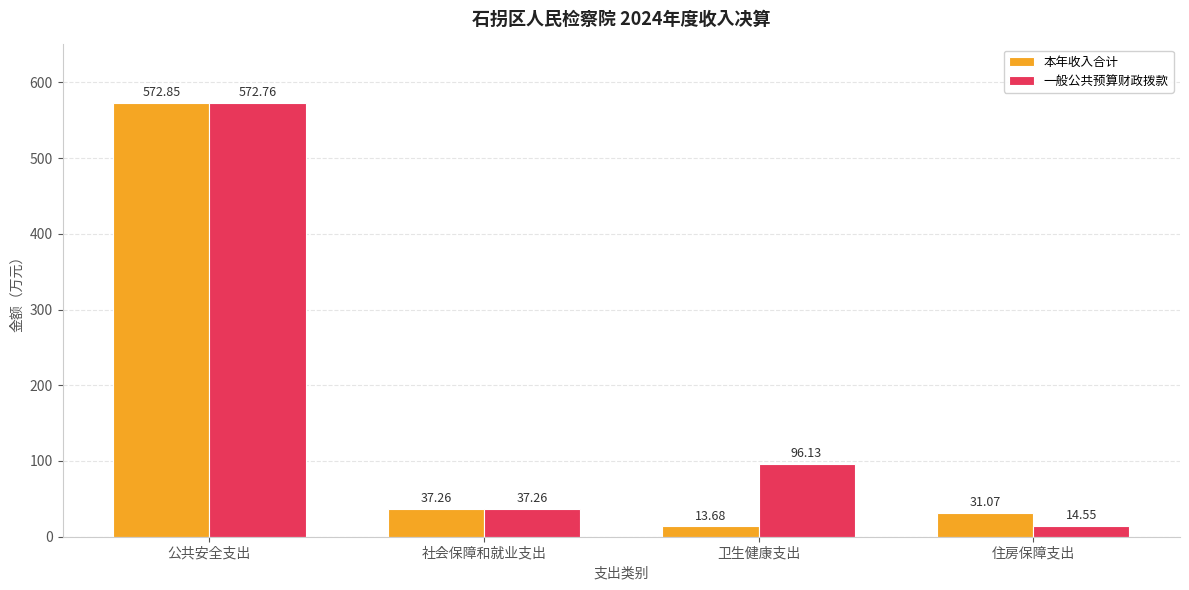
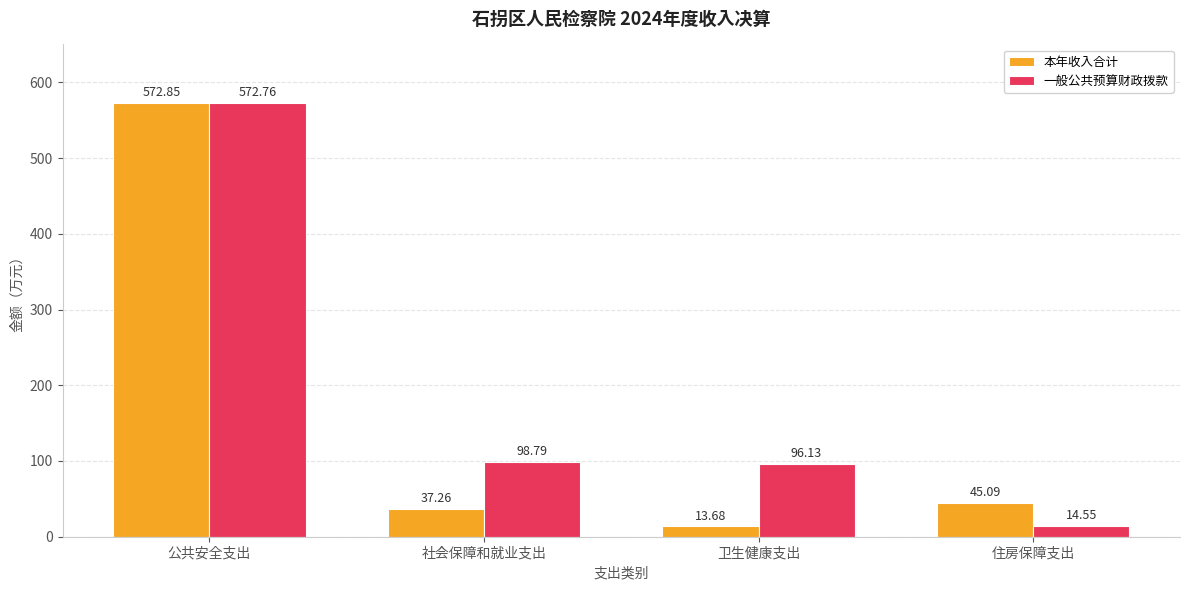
一般公共预算财政拨款, 社会保障和就业支出: 37.26 -> 98.79
本年收入合计, 住房保障支出: 31.07 -> 45.09
